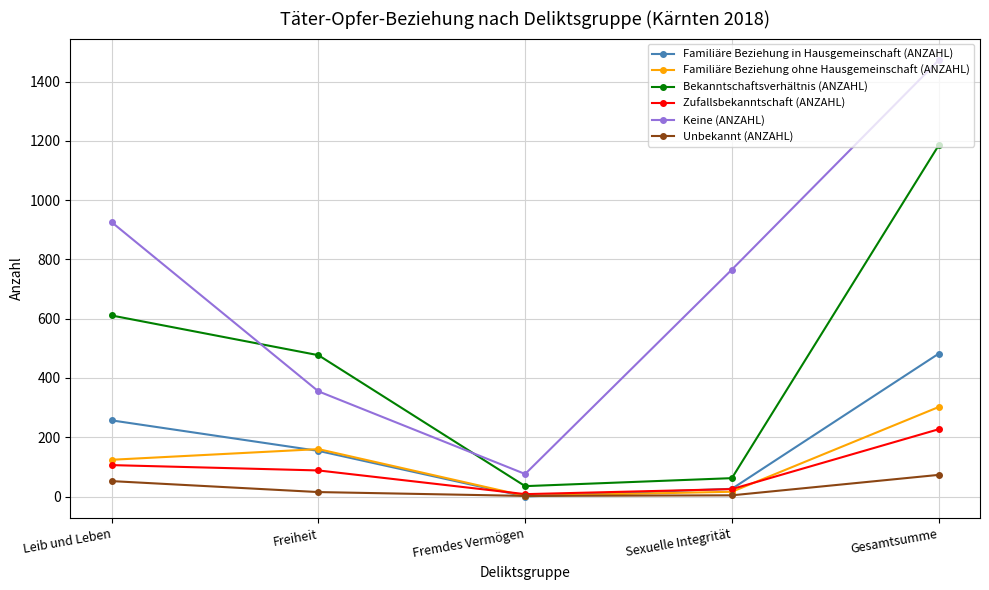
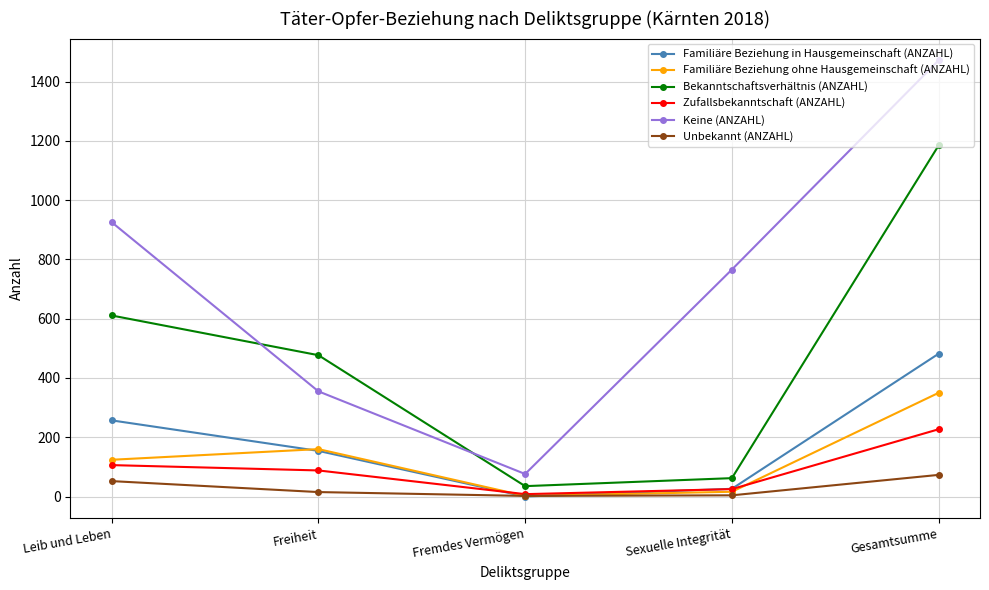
Familiäre Beziehung ohne Hausgemeinschaft (ANZAHL), Gesamtsumme: 300 -> 350
